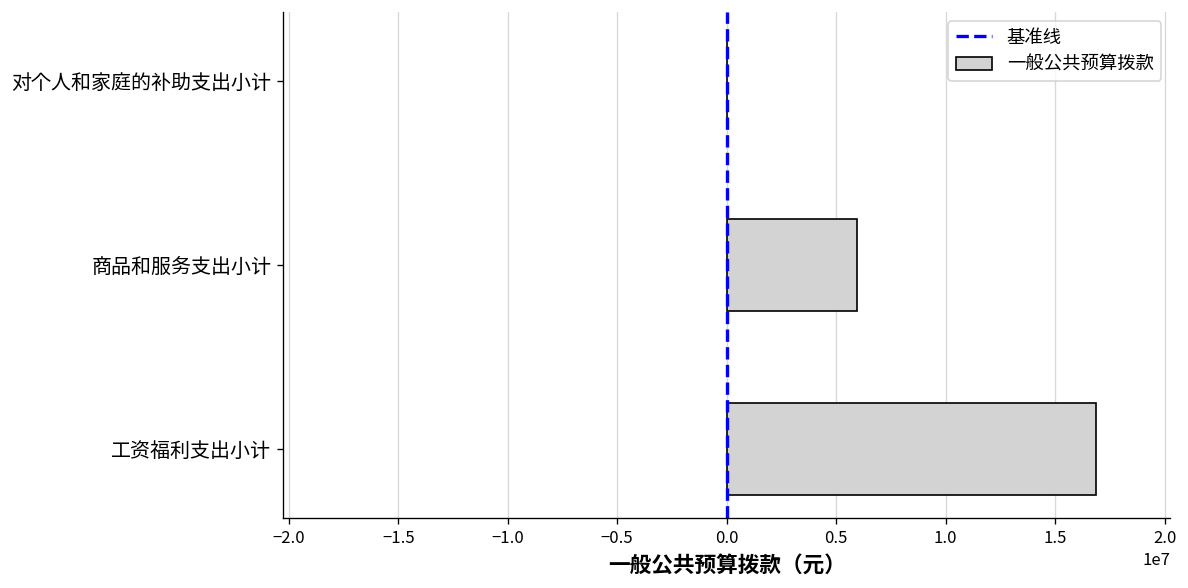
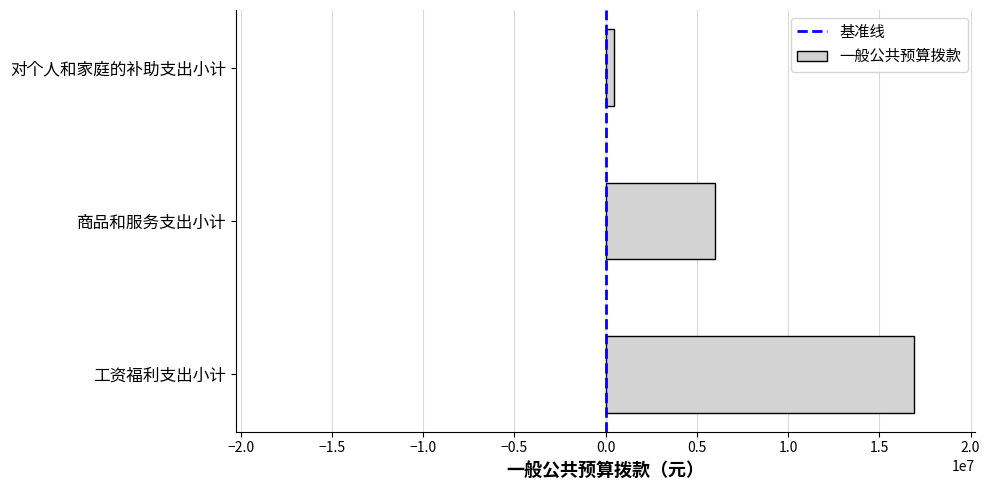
对个人和家庭的补助支出小计: 0 -> 500000
